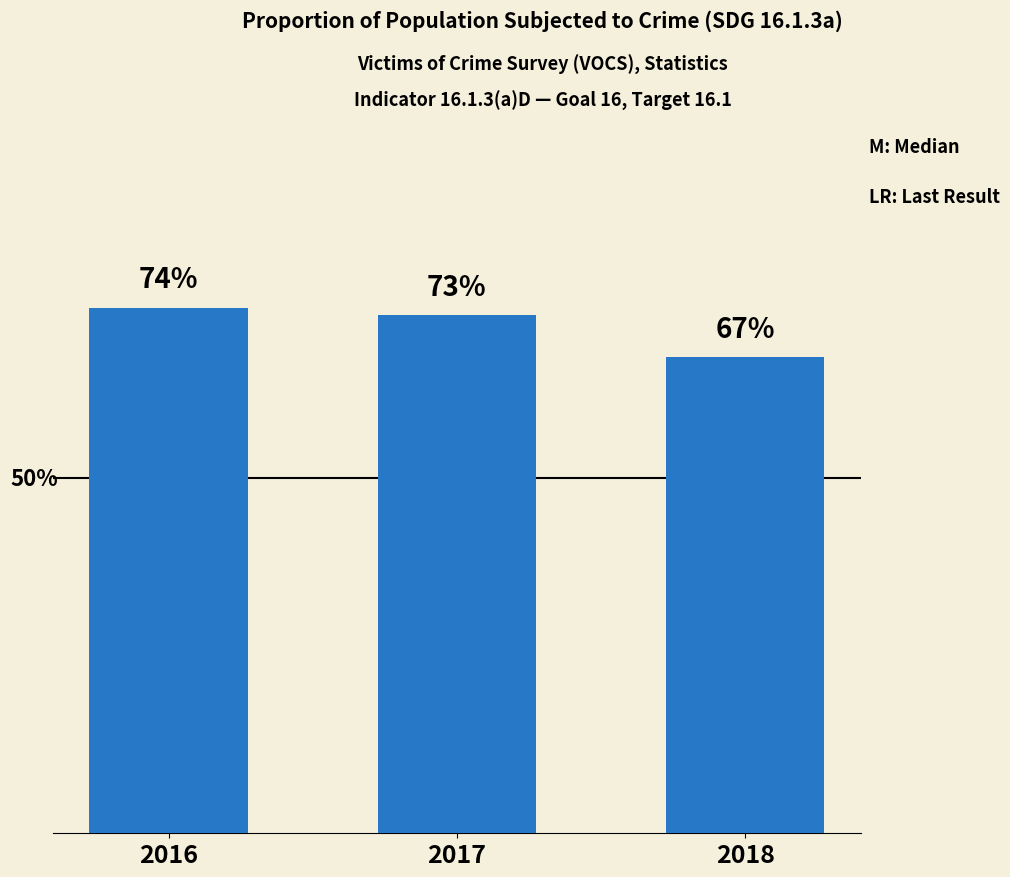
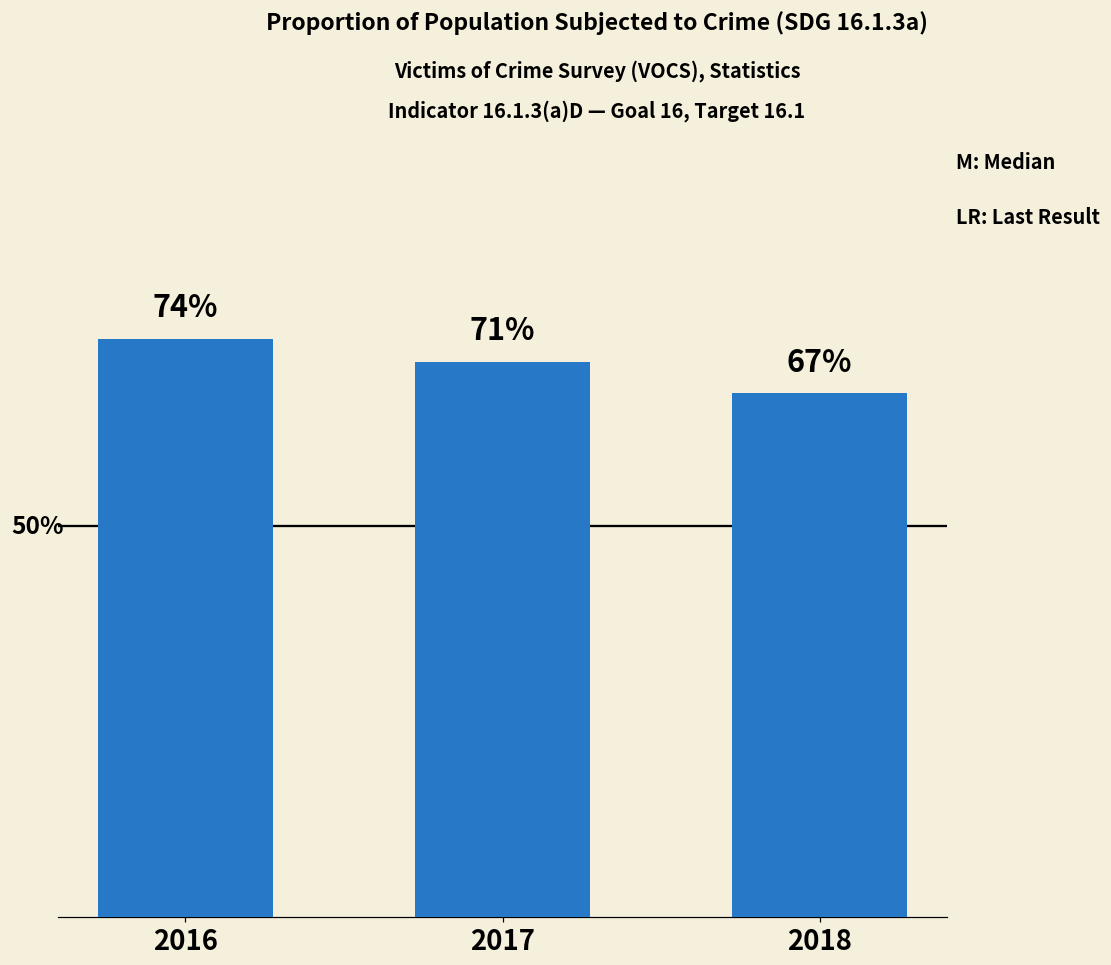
2017: 73% -> 71%
